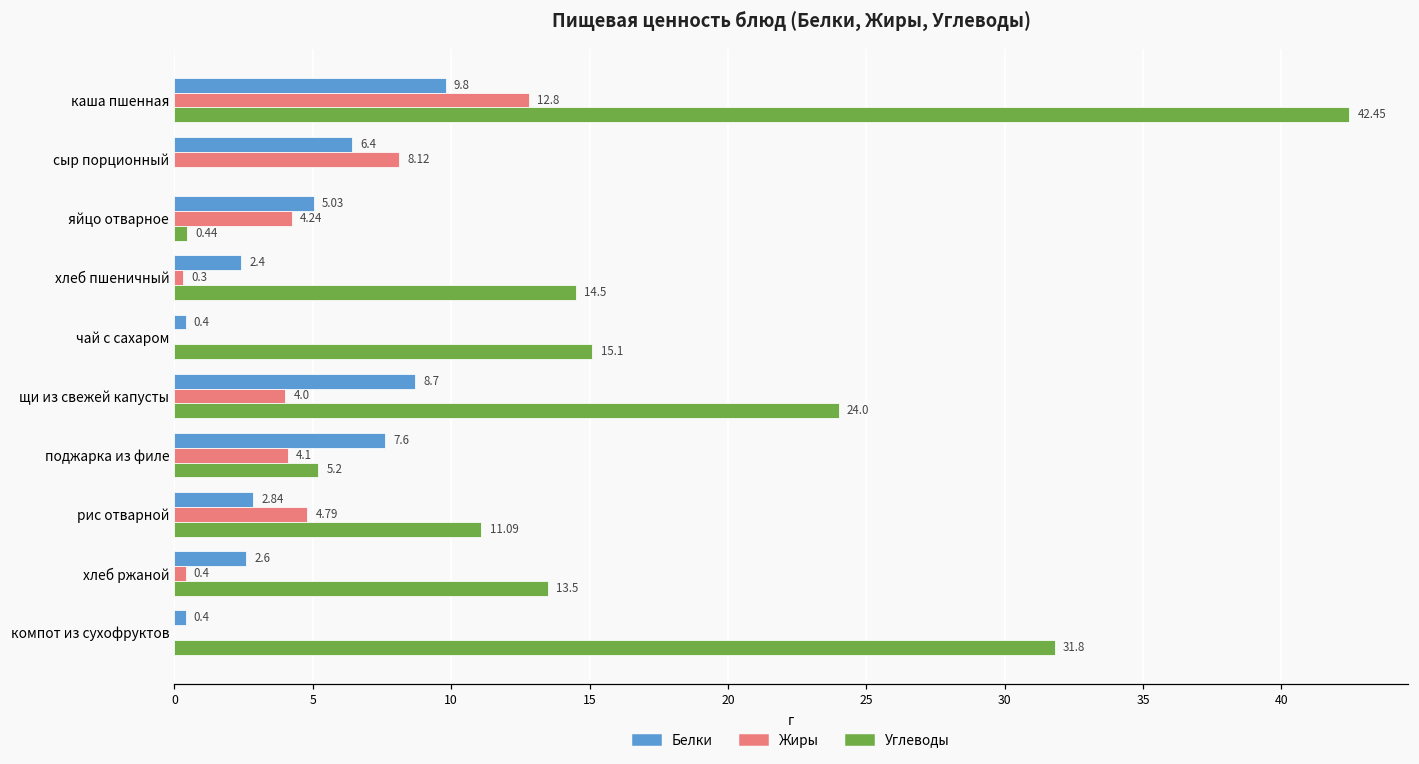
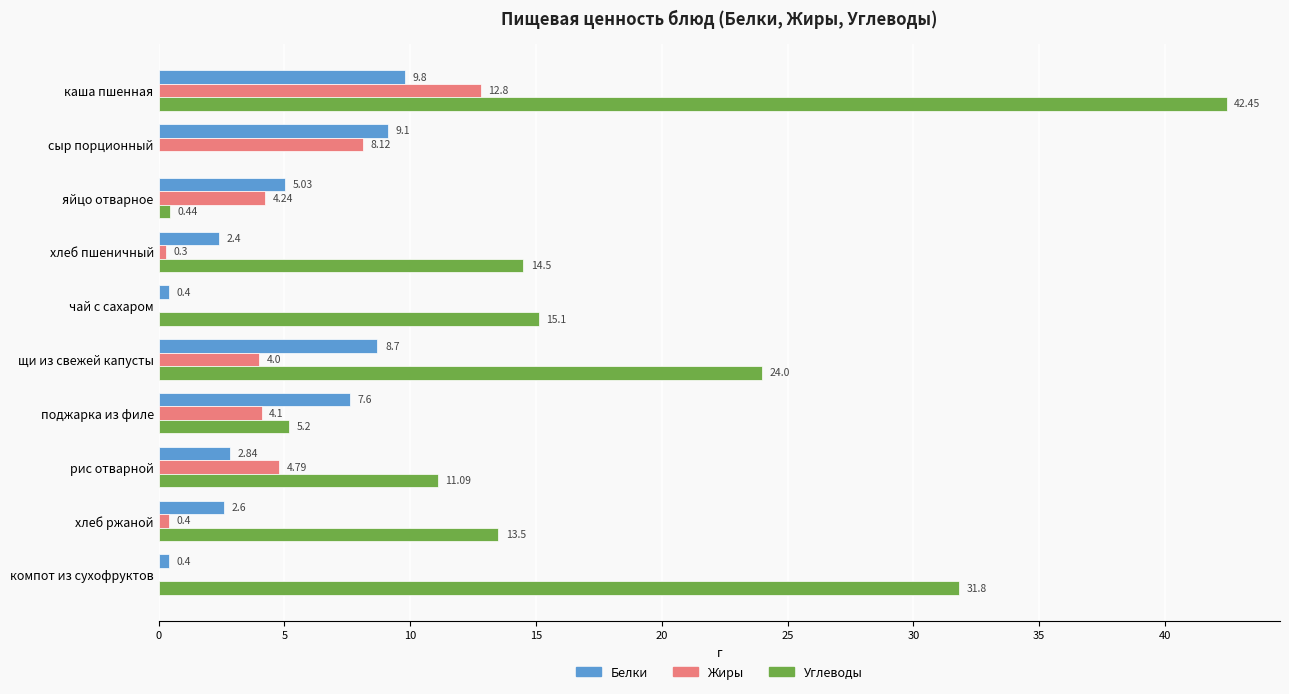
Белки, сыр порционный: 6.4 -> 9.1
